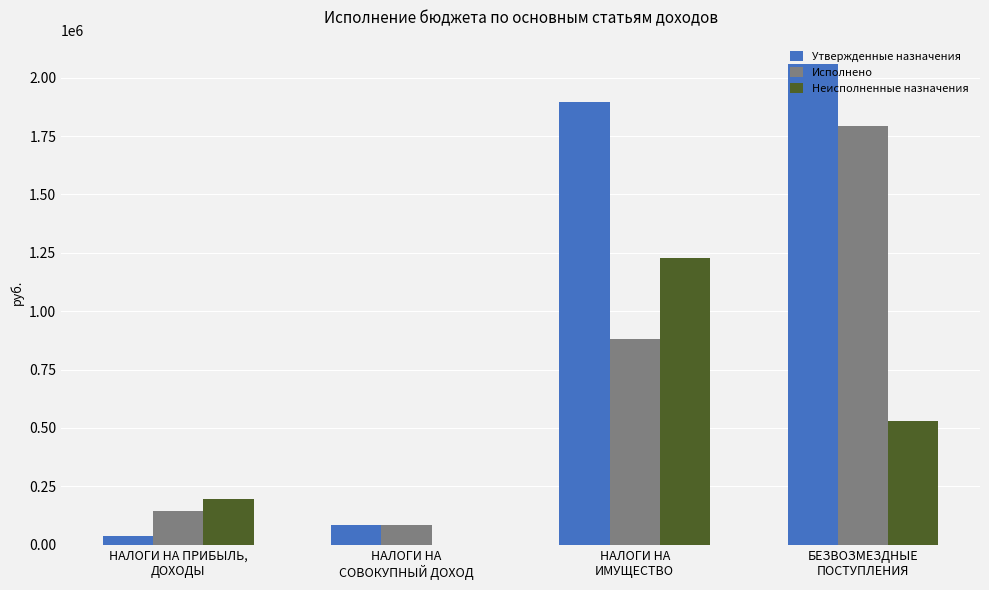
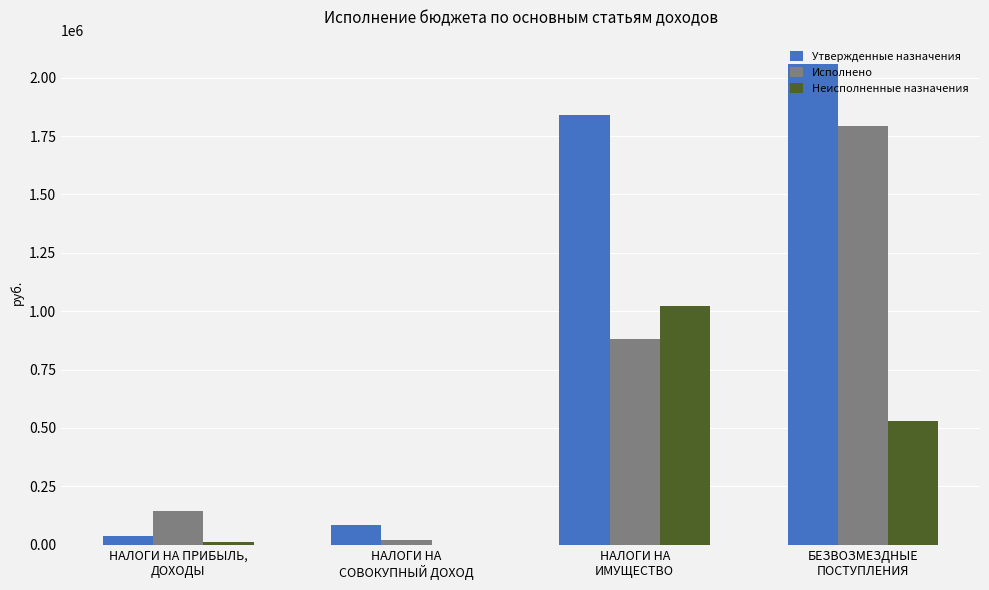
Неисполненные назначения, НАЛОГИ НА ПРИБЫЛЬ, ДОХОДЫ: 200000 -> 10000
Исполнено, НАЛОГИ НА СОВОКУПНЫЙ ДОХОД: 80000 -> 20000
Утвержденные назначения, НАЛОГИ НА ИМУЩЕСТВО: 1890000 -> 1840000
Неисполненные назначения, НАЛОГИ НА ИМУЩЕСТВО: 1230000 -> 1020000
